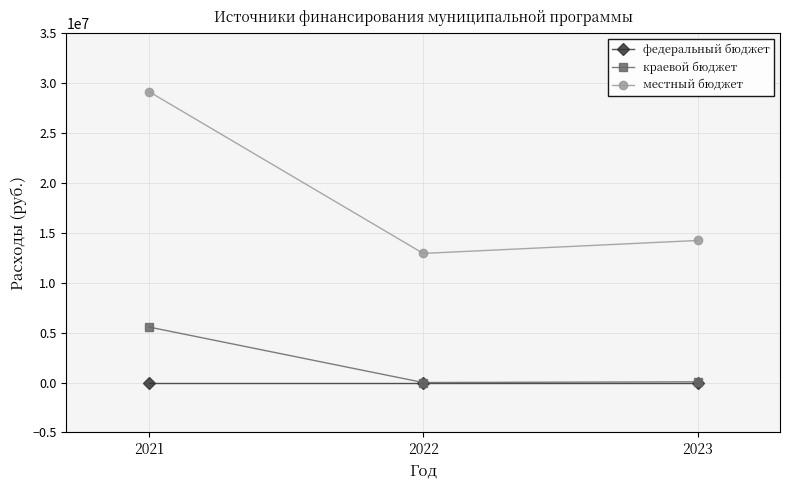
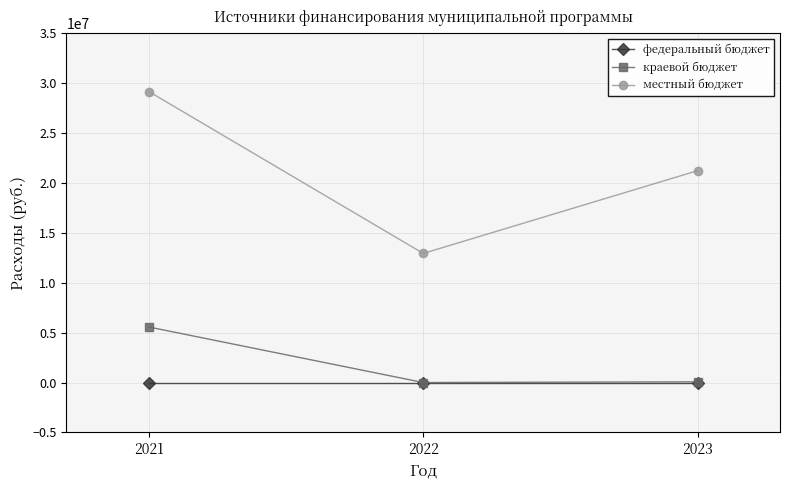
местный бюджет, 2023: 14000000 -> 21000000
